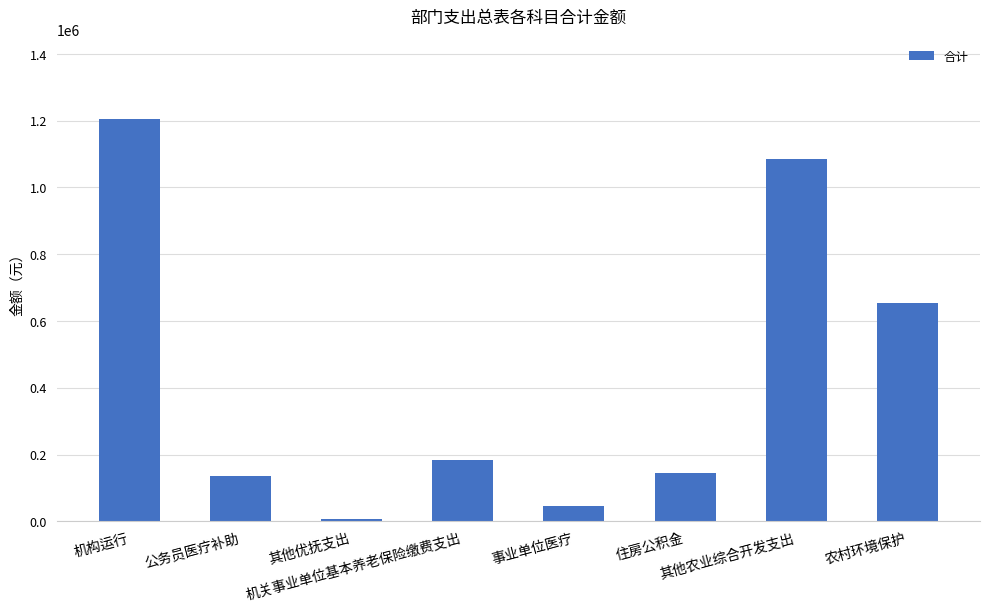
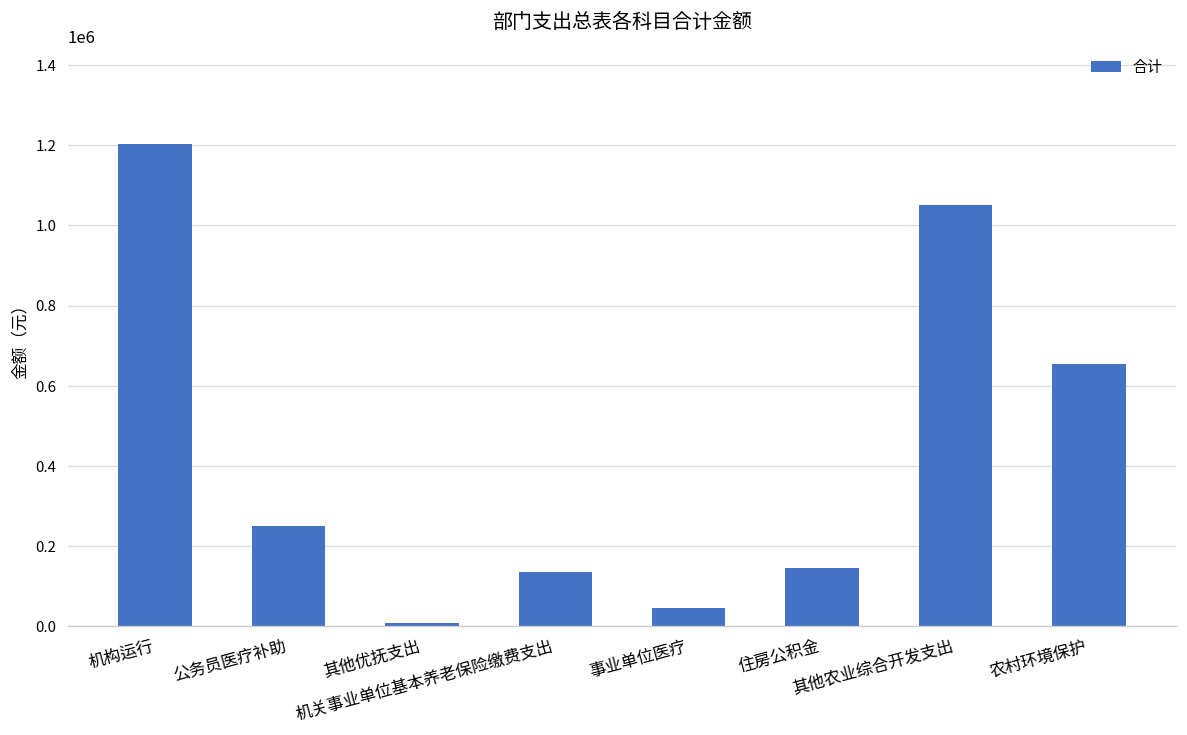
公务员医疗补助: 140000 -> 250000
机关事业单位基本养老保险缴费支出: 180000 -> 130000
其他农业综合开发支出: 1080000 -> 1050000
